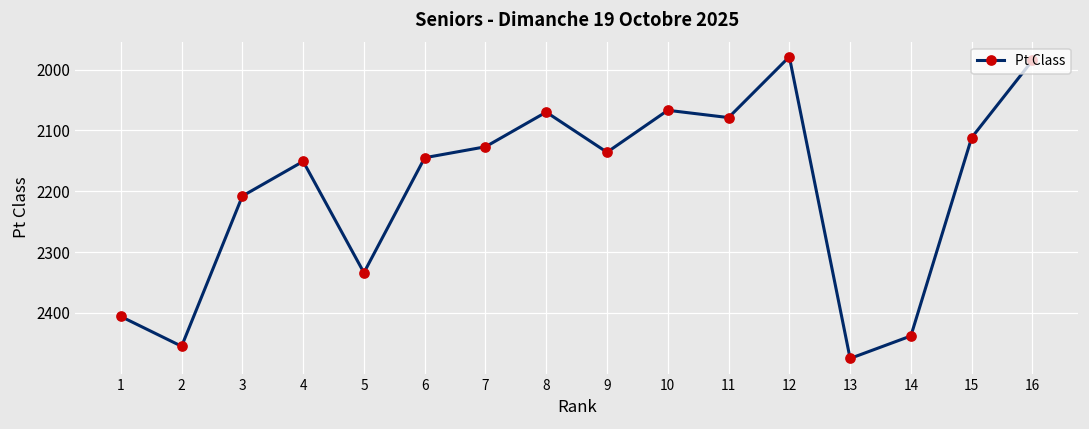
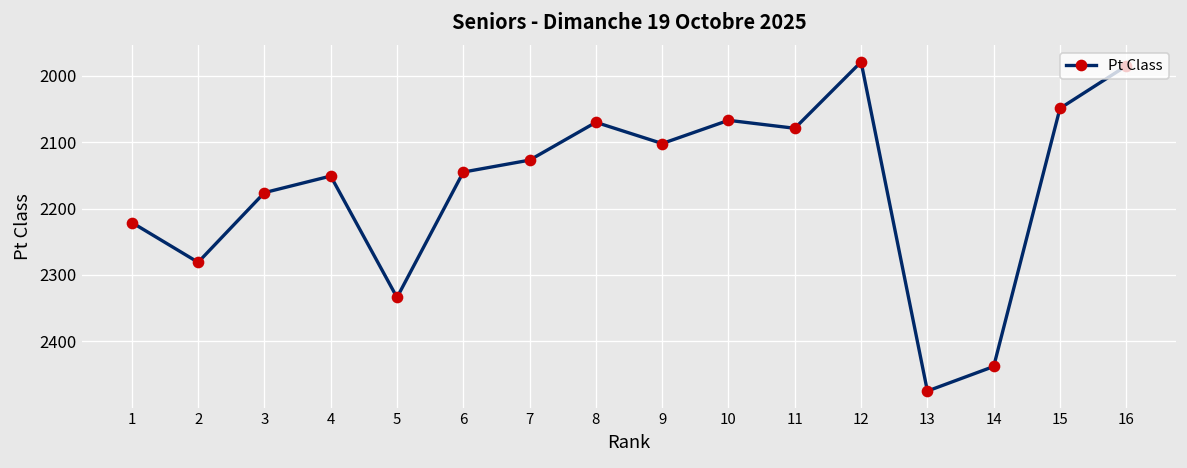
1: 2410 -> 2220
2: 2460 -> 2280
3: 2210 -> 2180
9: 2140 -> 2100
15: 2110 -> 2050
